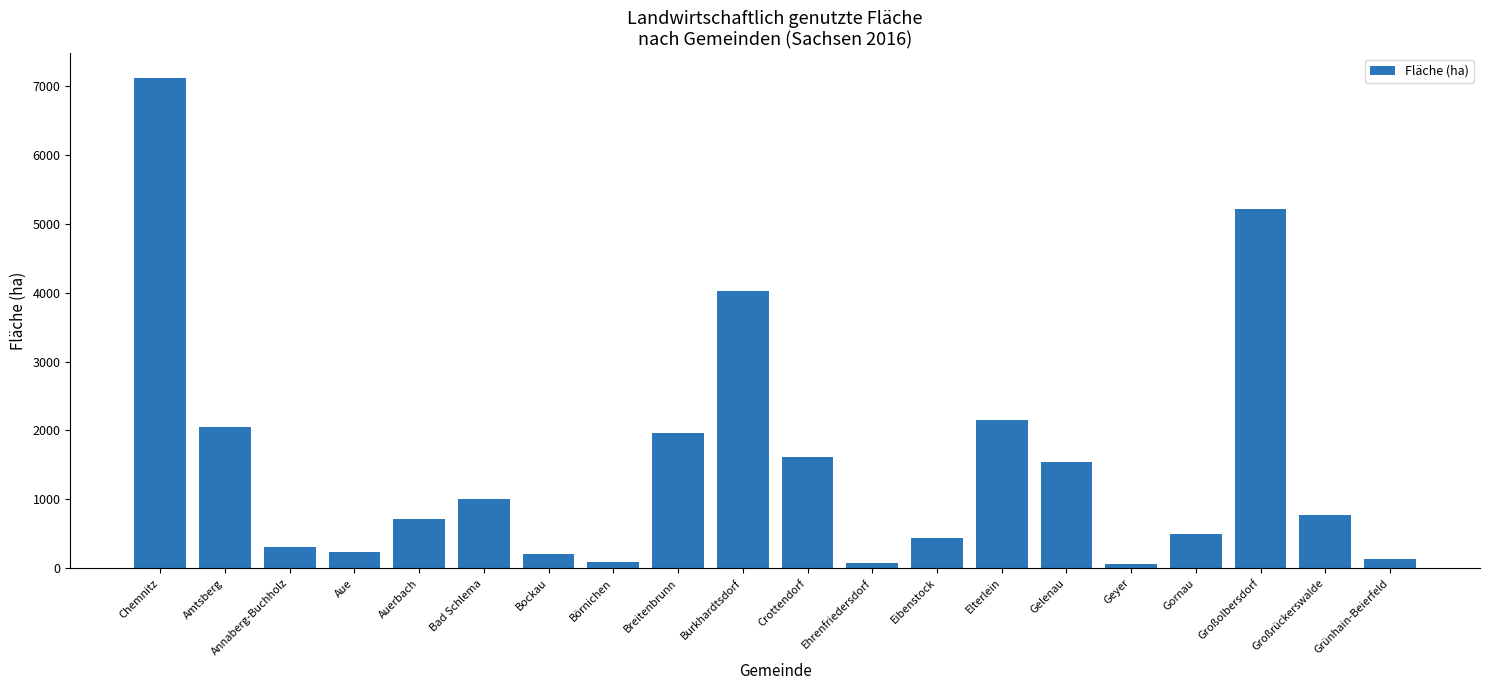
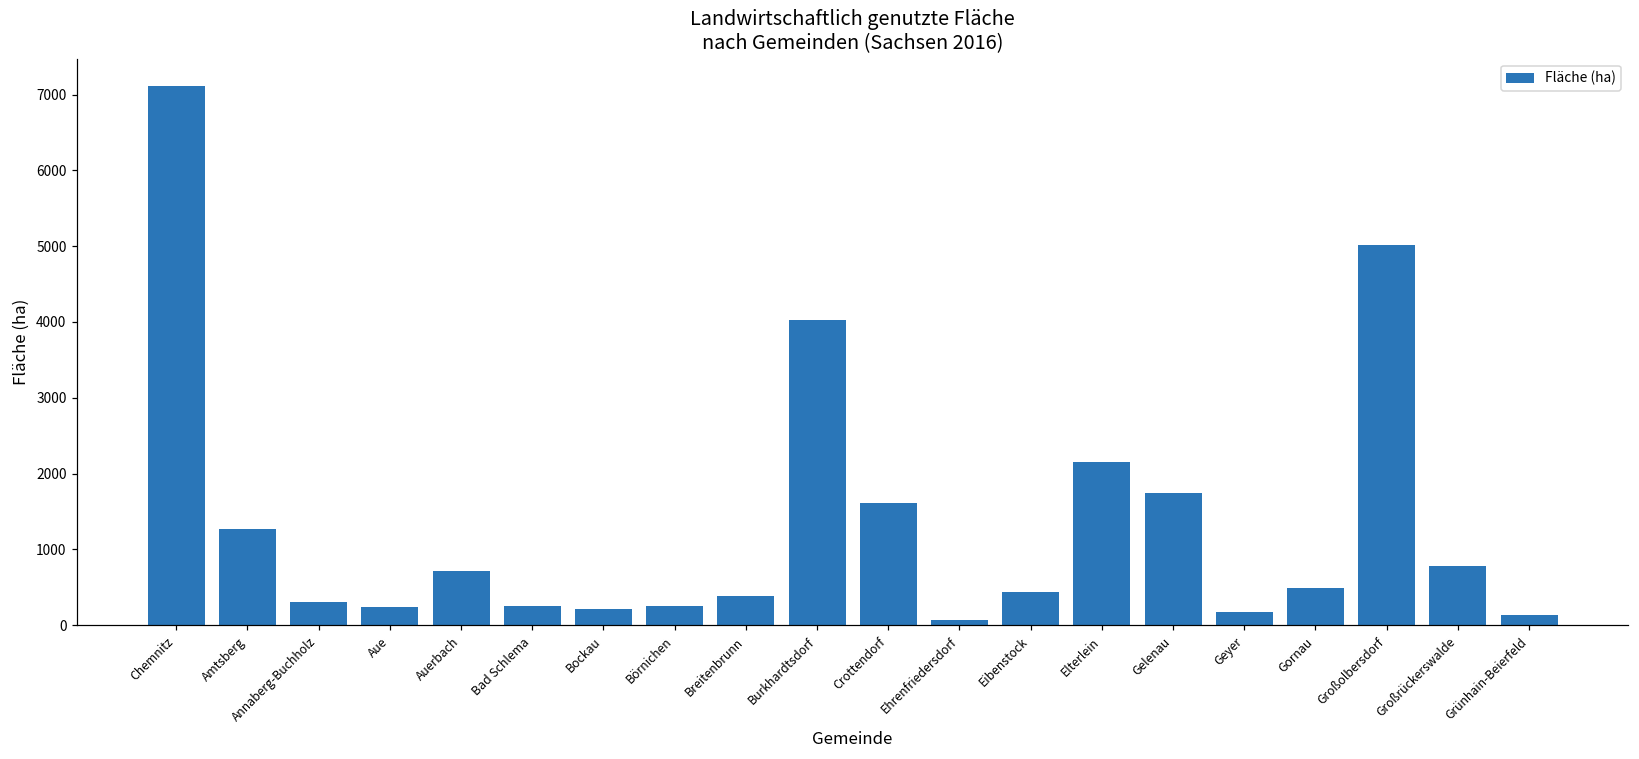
Amtsberg: 2000 -> 1300
Bad Schlema: 1000 -> 200
Börnichen: 100 -> 200
Breitenbrunn: 2000 -> 400
Gelenau: 1500 -> 1700
Geyer: 100 -> 200
Großolbersdorf: 5200 -> 5000
